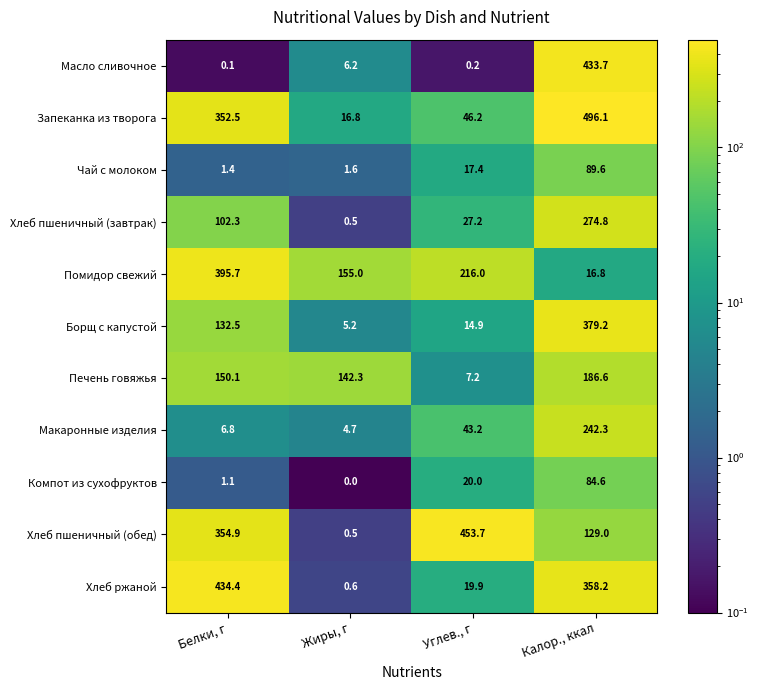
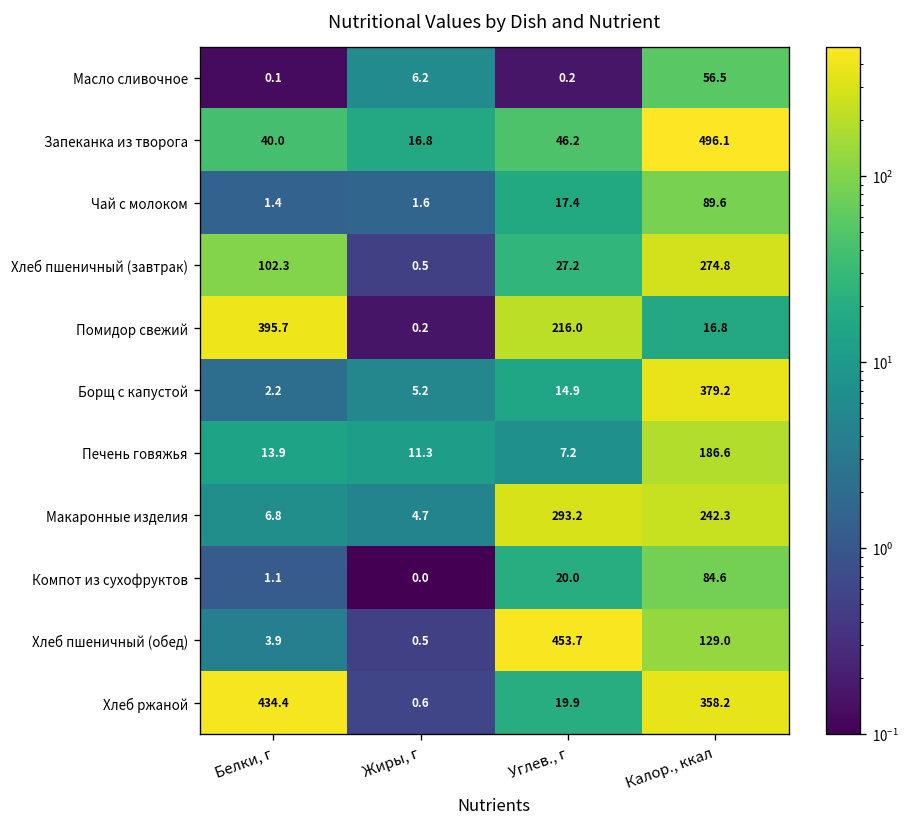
Масло сливочное, Калор., ккал: 433.7 -> 56.5
Запеканка из творога, Белки, г: 352.5 -> 40.0
Помидор свежий, Жиры, г: 155.0 -> 0.2
Борщ с капустой, Белки, г: 132.5 -> 2.2
Печень говяжья, Белки, г: 150.1 -> 13.9
Печень говяжья, Жиры, г: 142.3 -> 11.3
Макаронные изделия, Углев., г: 43.2 -> 293.2
Хлеб пшеничный (обед), Белки, г: 354.9 -> 3.9
